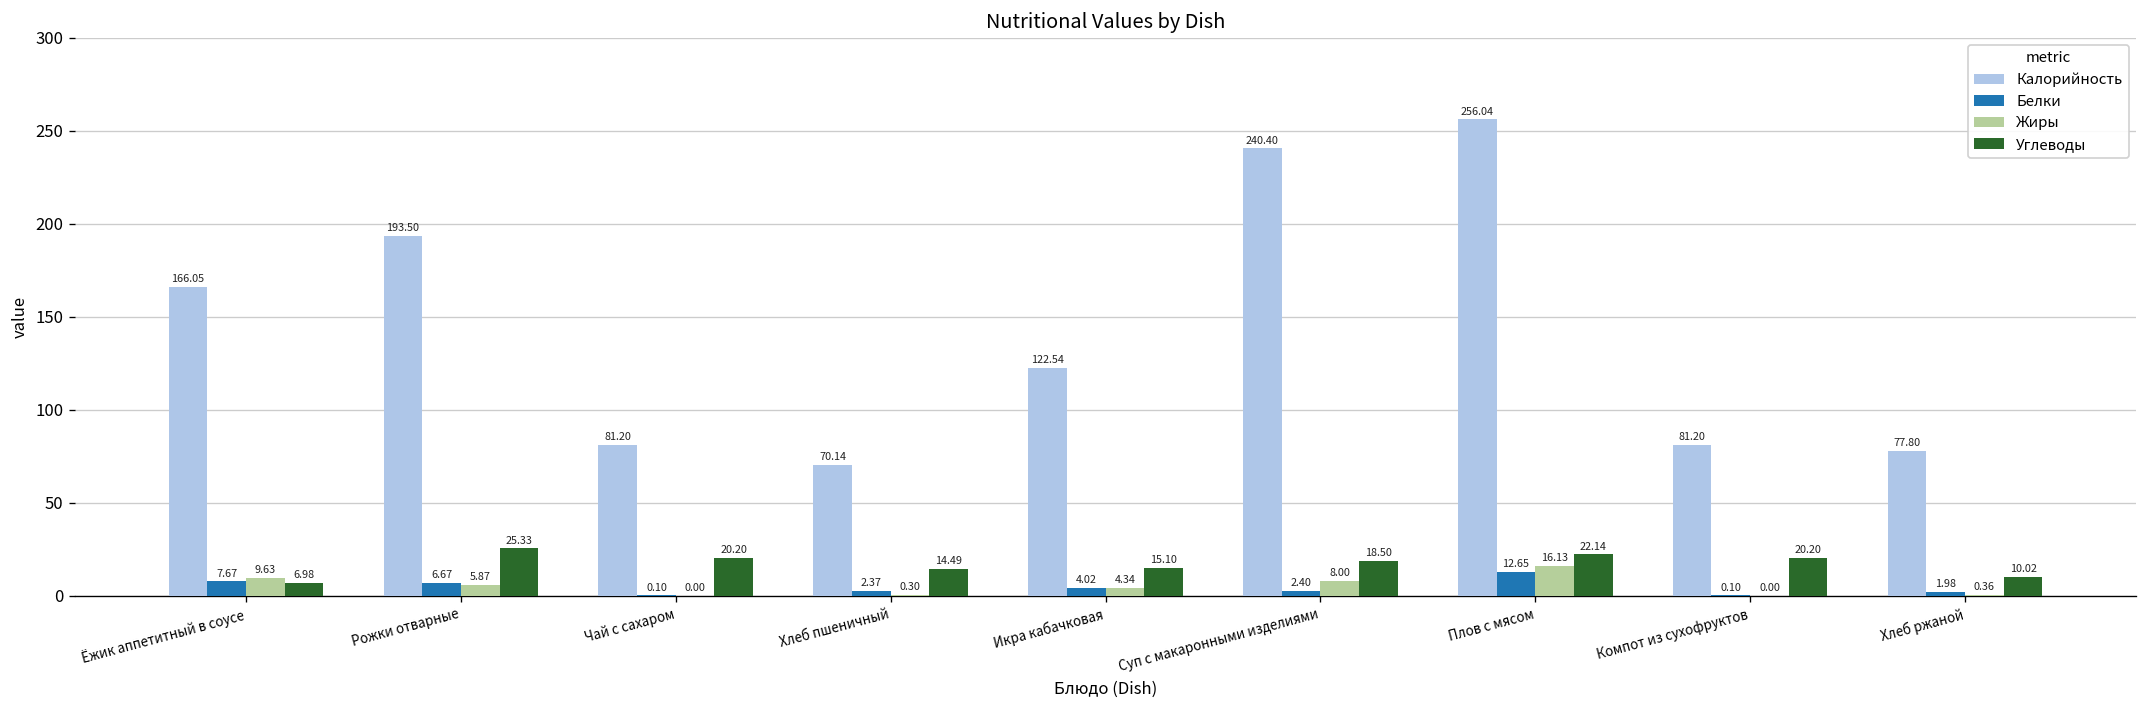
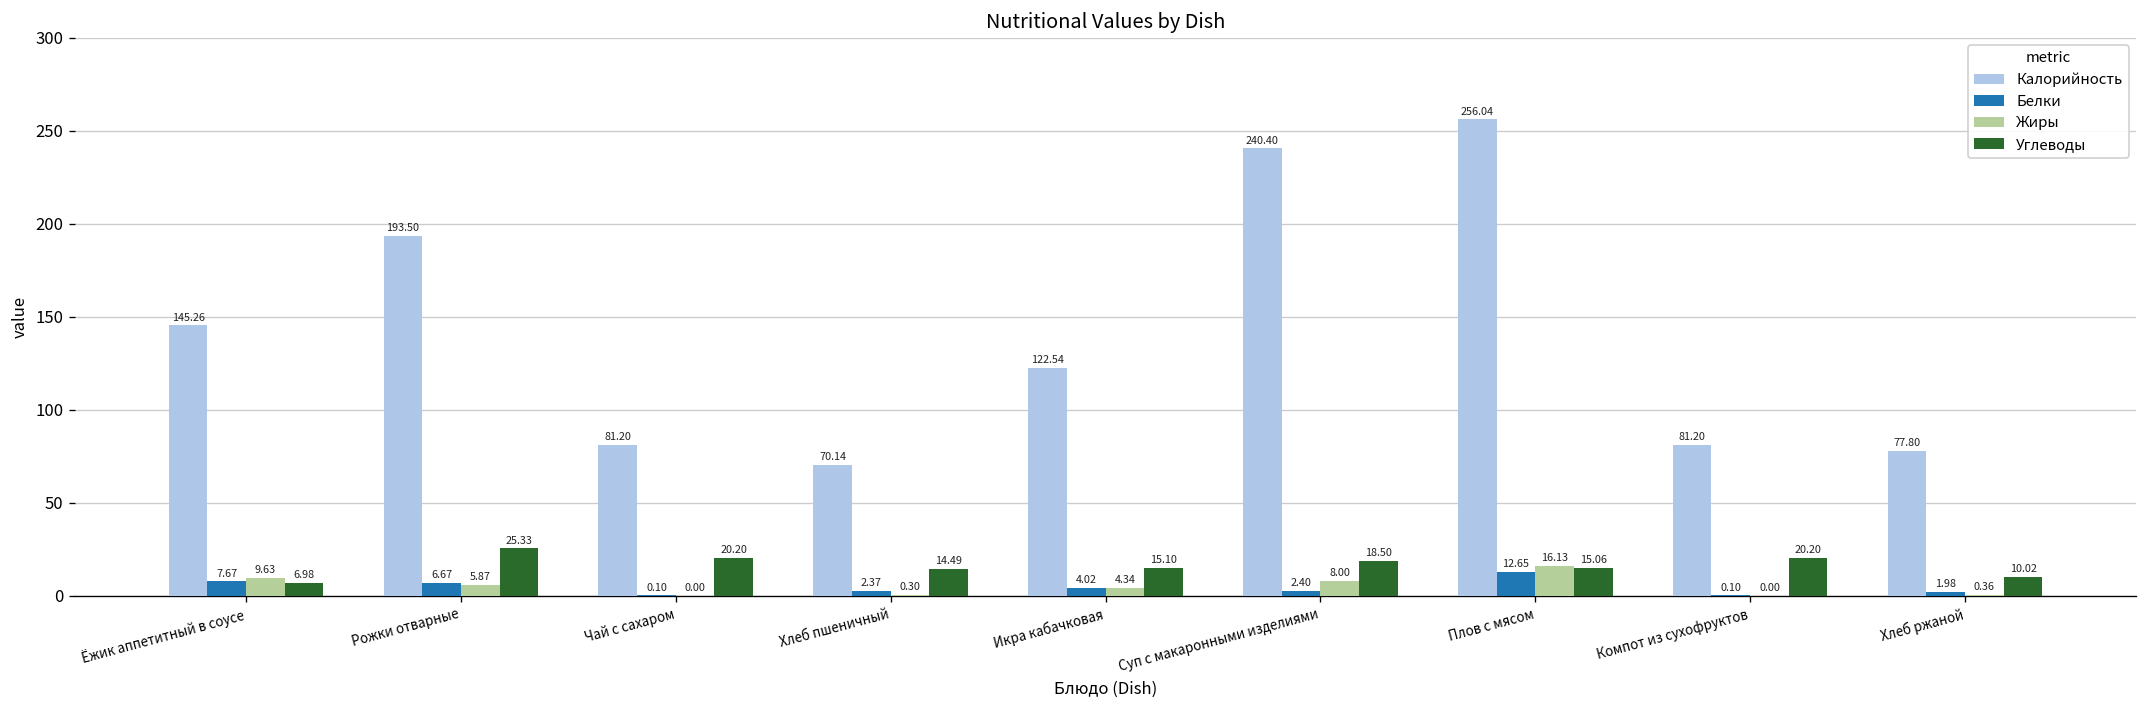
Калорийность, Ёжик аппетитный в соусе: 166.05 -> 145.26
Углеводы, Плов с мясом: 22.14 -> 15.06
